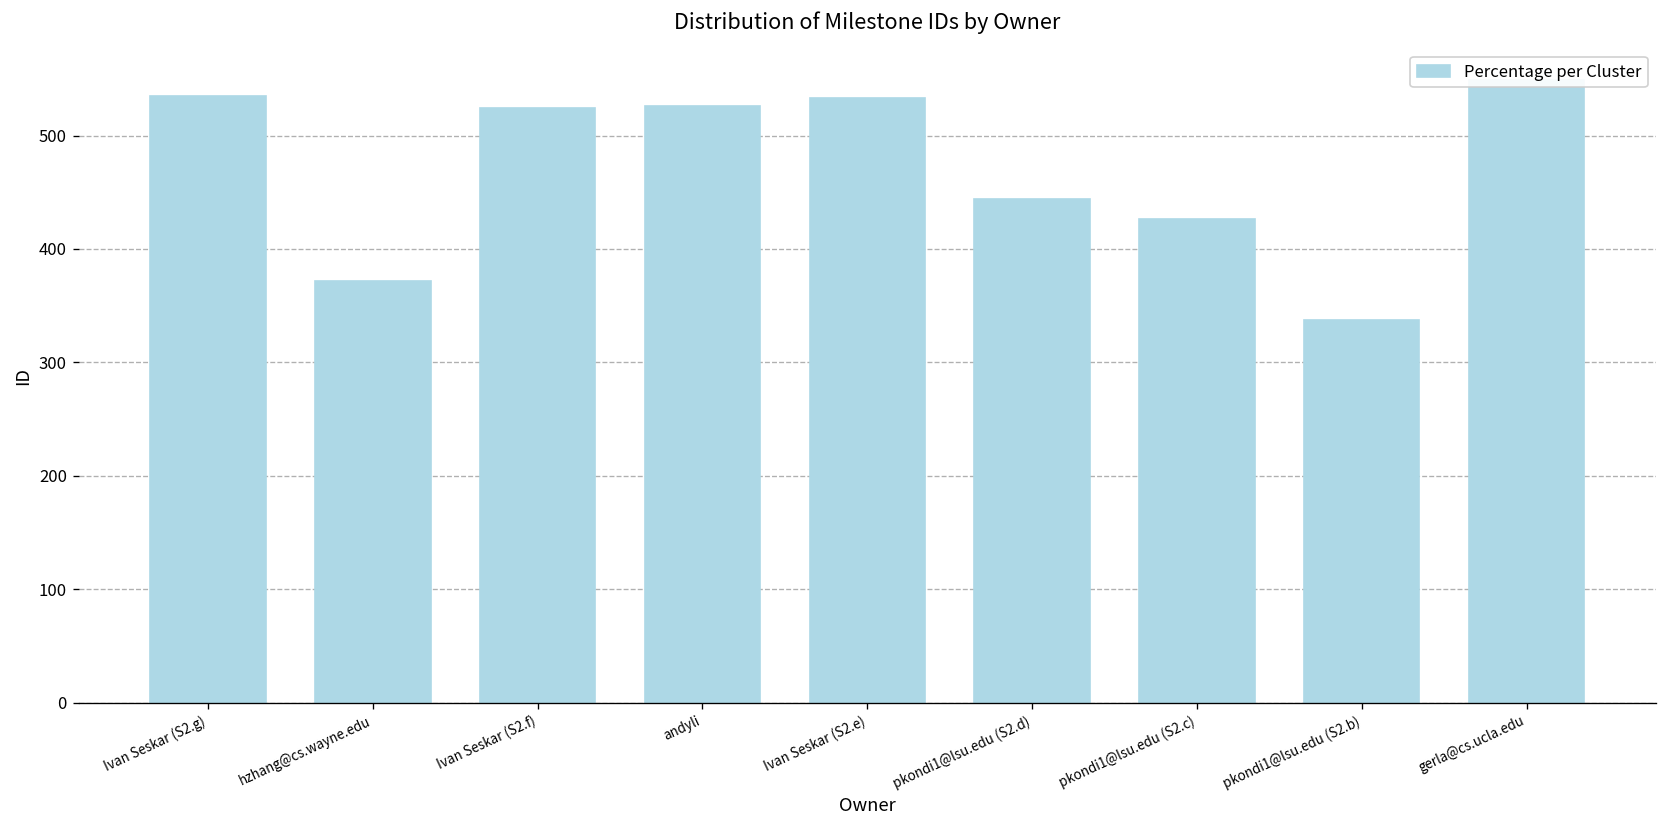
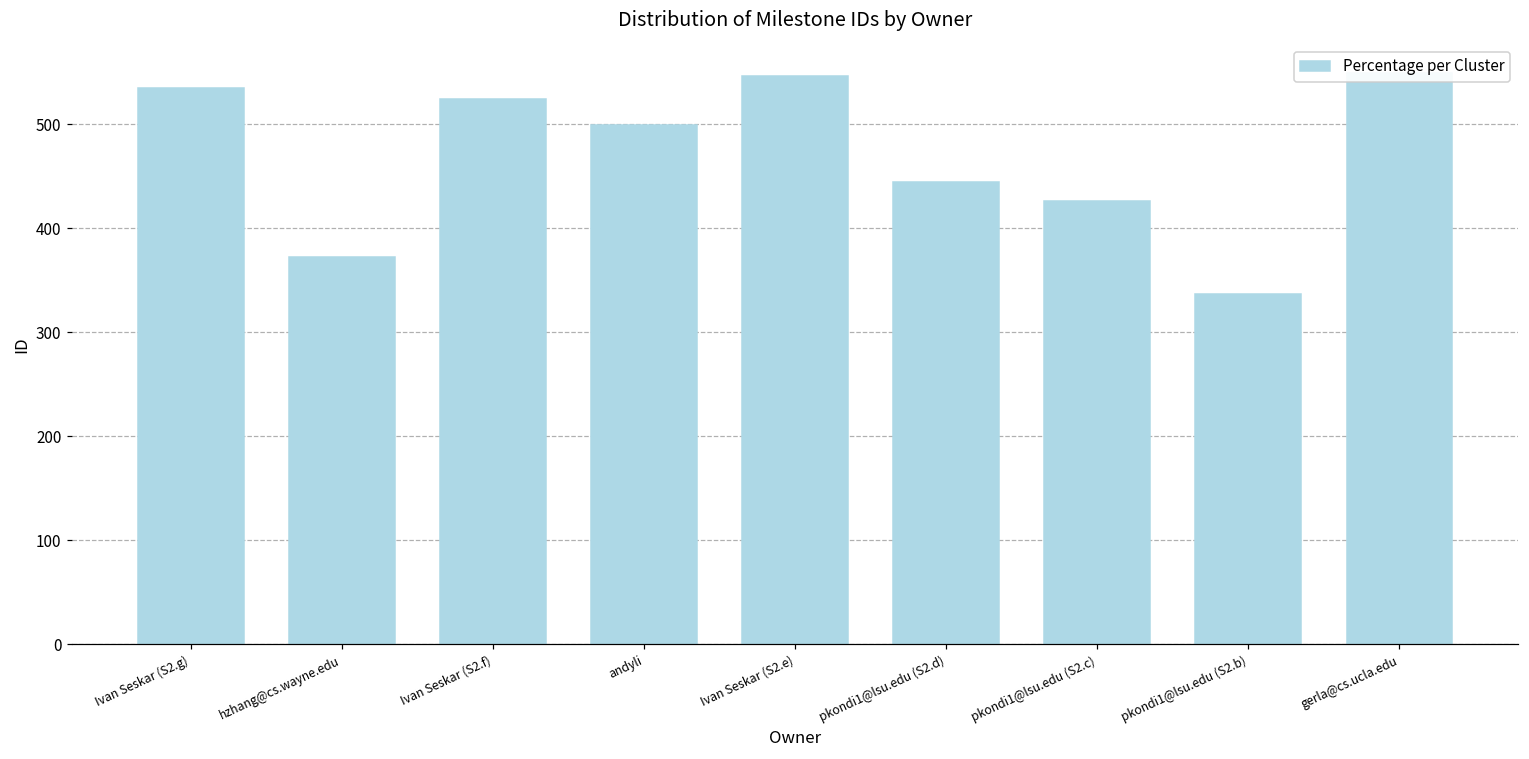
andyli: 530 -> 500
Ivan Seskar (S2.e): 530 -> 550
